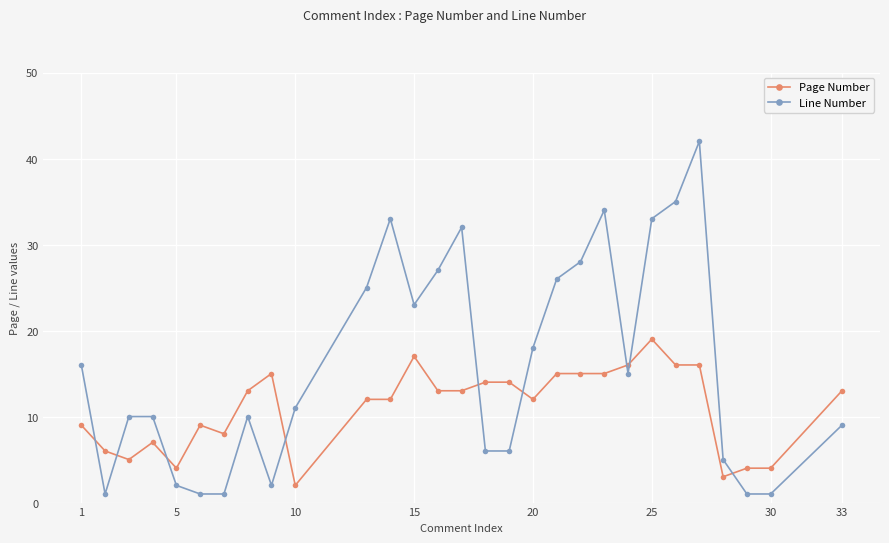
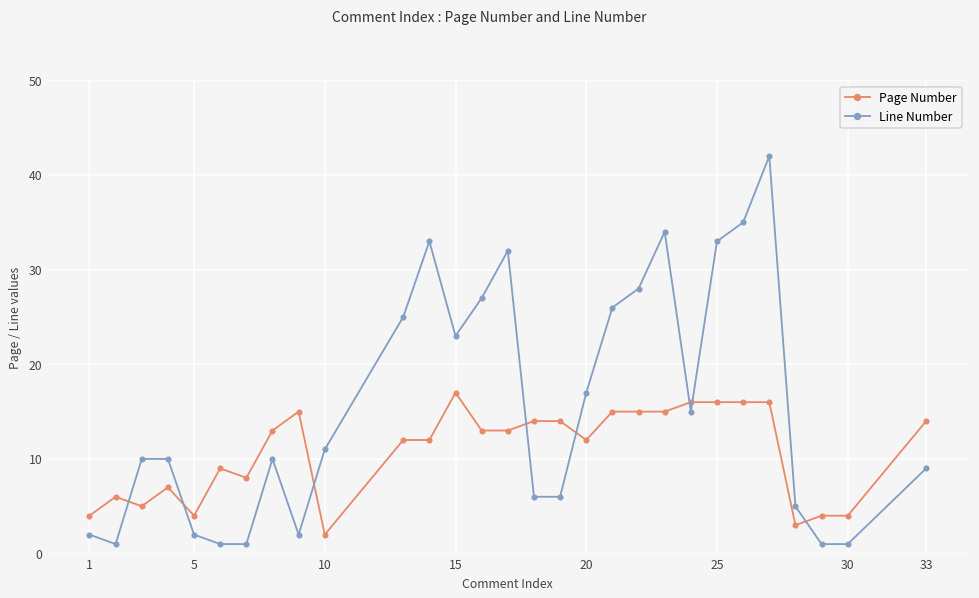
Page Number, 1: 9 -> 4
Line Number, 1: 16 -> 2
Line Number, 20: 18 -> 17
Page Number, 25: 19 -> 16
Page Number, 33: 13 -> 14
